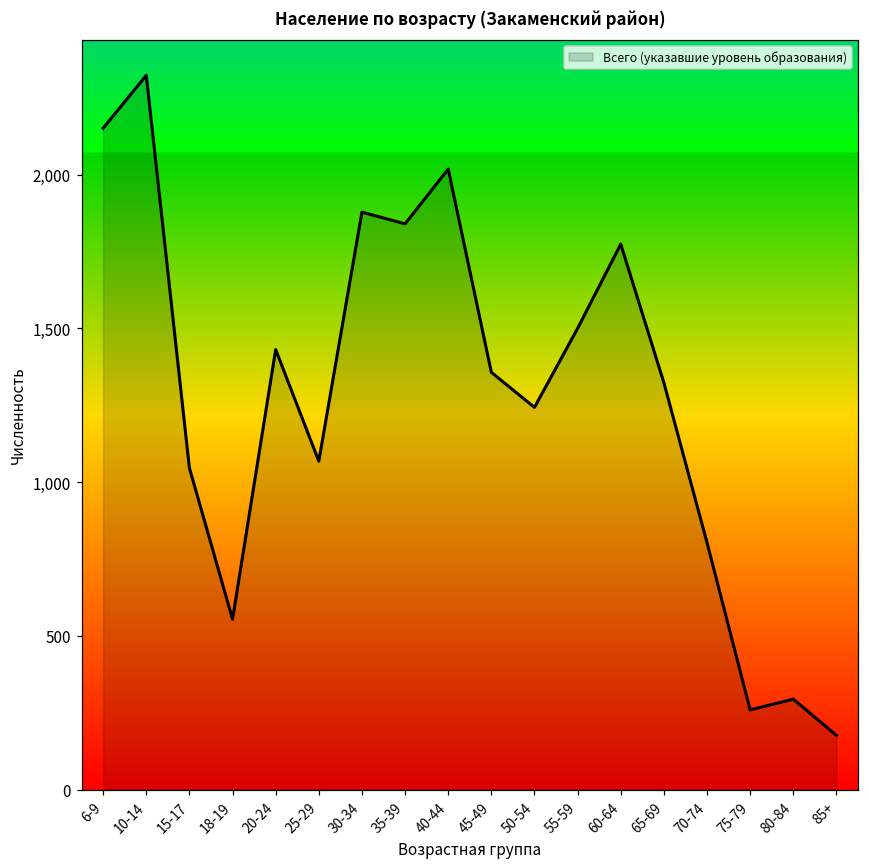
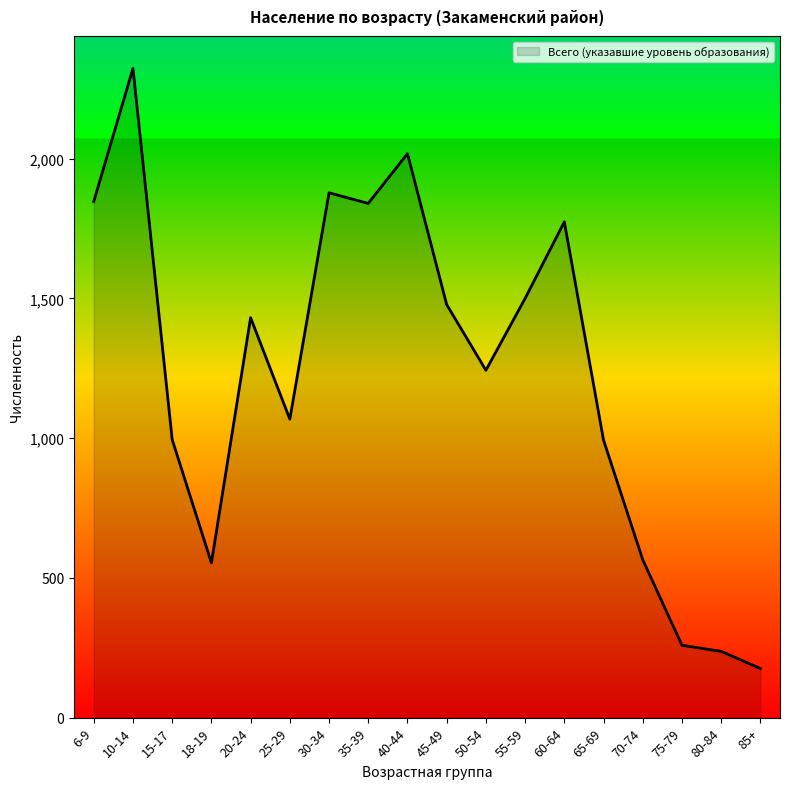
6-9: 2,150 -> 1,850
15-17: 1,050 -> 1,000
45-49: 1,360 -> 1,480
65-69: 1,320 -> 990
70-74: 800 -> 570
80-84: 290 -> 240
